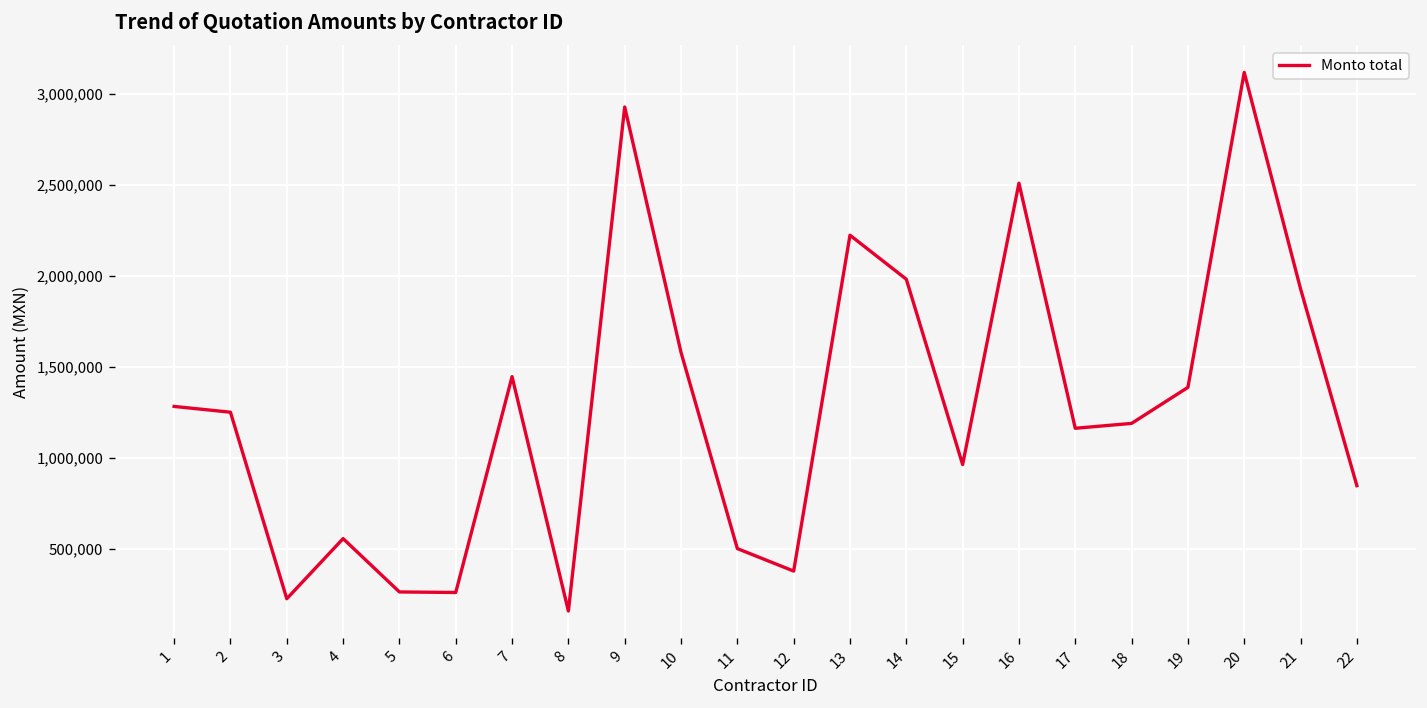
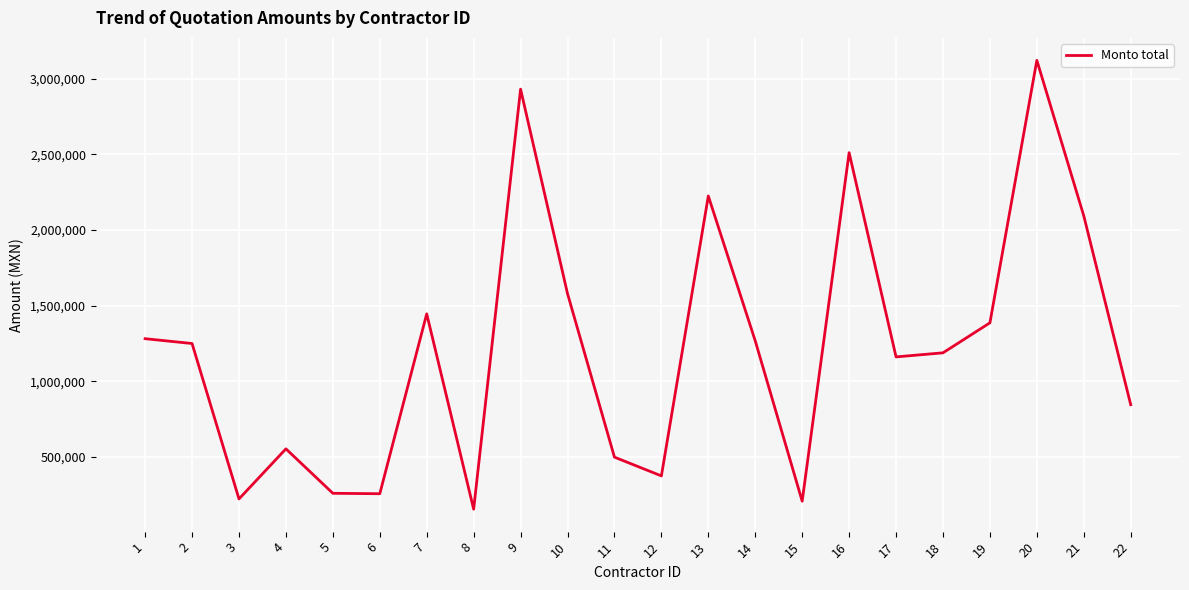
14: 1,980,000 -> 1,270,000
15: 960,000 -> 210,000
21: 1,930,000 -> 2,090,000
